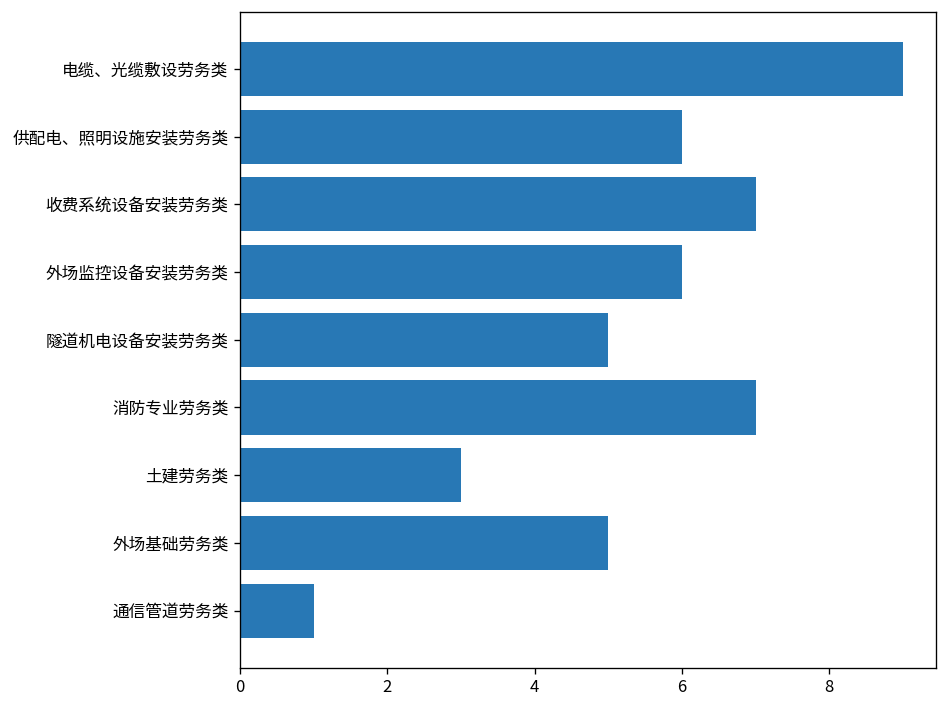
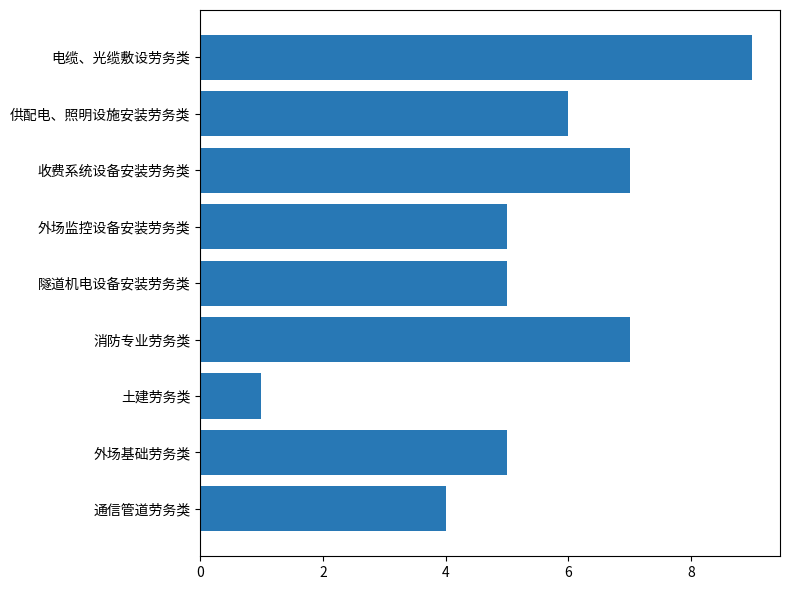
外场监控设备安装劳务类: 6 -> 5
土建劳务类: 3 -> 1
通信管道劳务类: 1 -> 4
